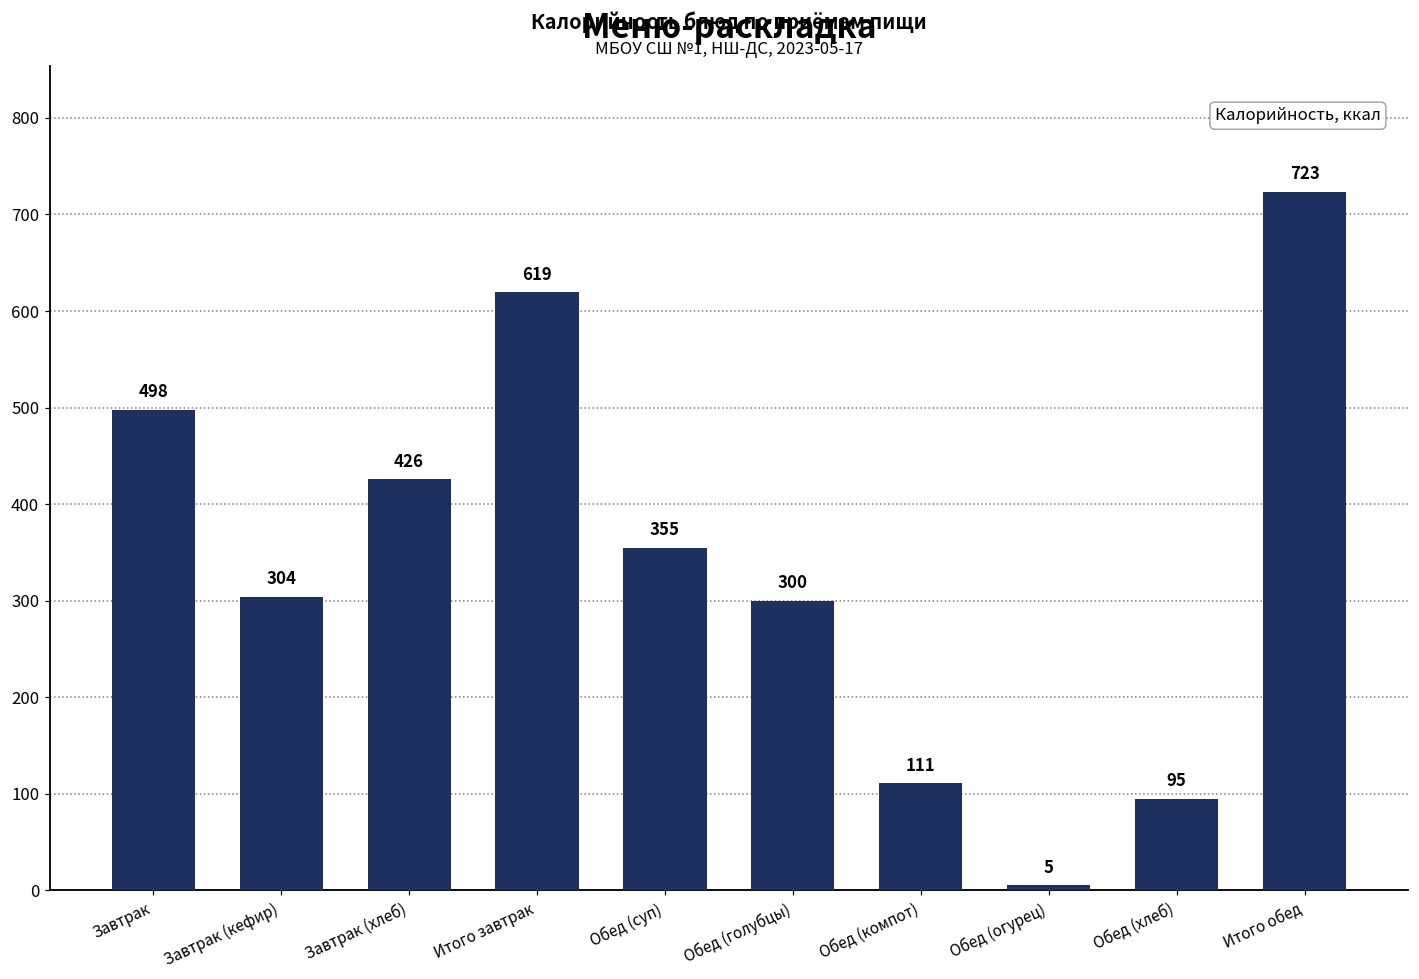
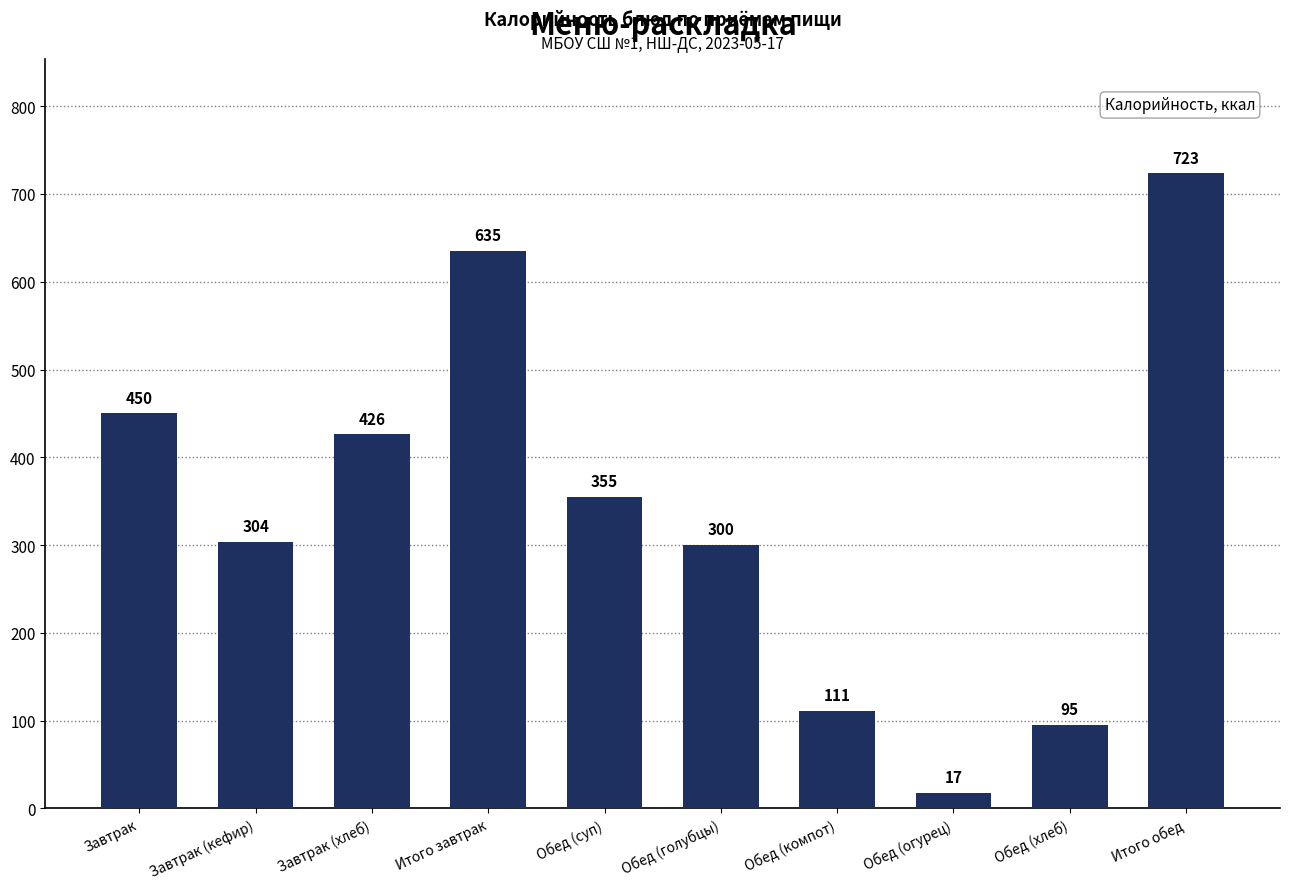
Завтрак: 498 -> 450
Итого завтрак: 619 -> 635
Обед (огурец): 5 -> 17
